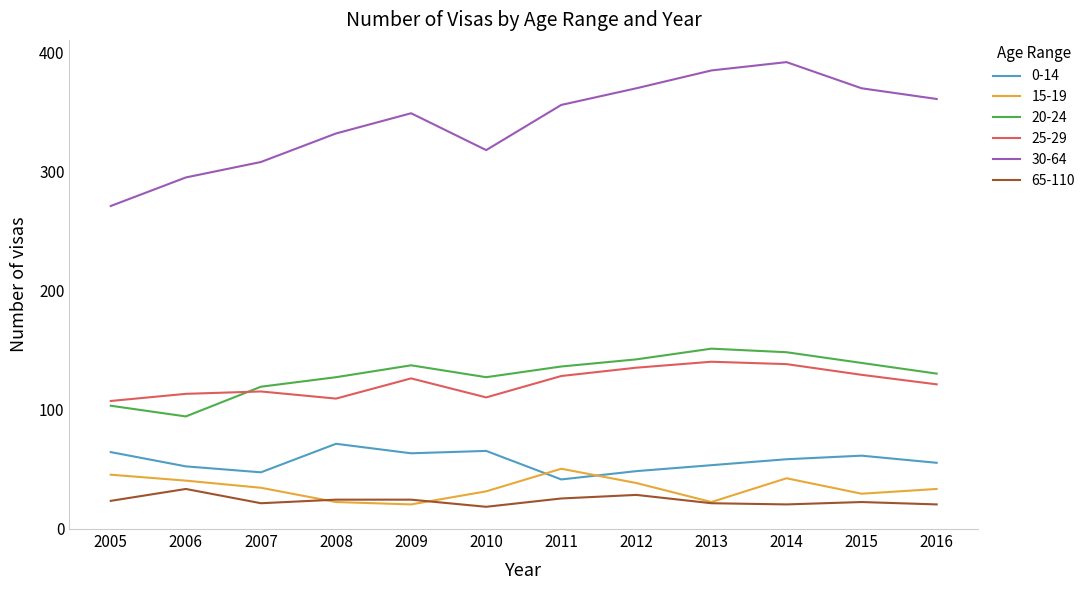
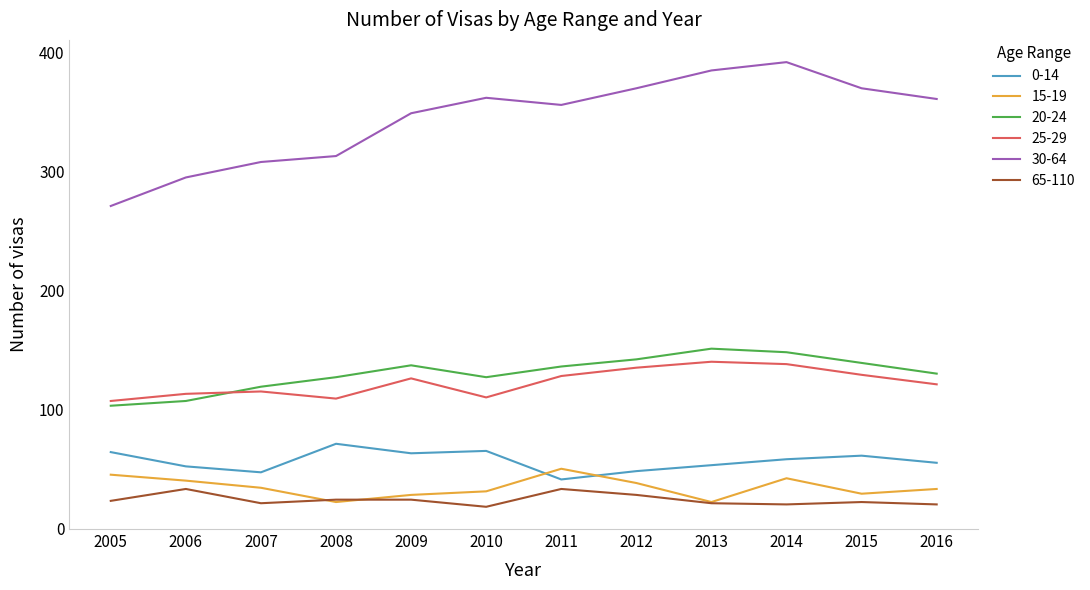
20-24, 2006: 94 -> 107
30-64, 2008: 332 -> 313
15-19, 2009: 20 -> 28
30-64, 2010: 318 -> 362
65-110, 2011: 25 -> 33
